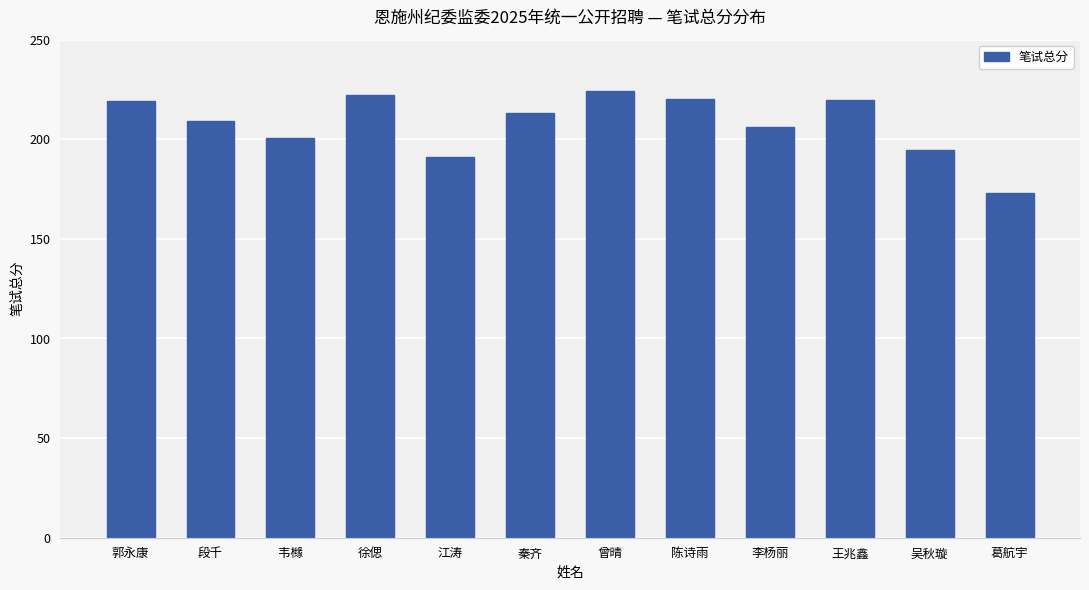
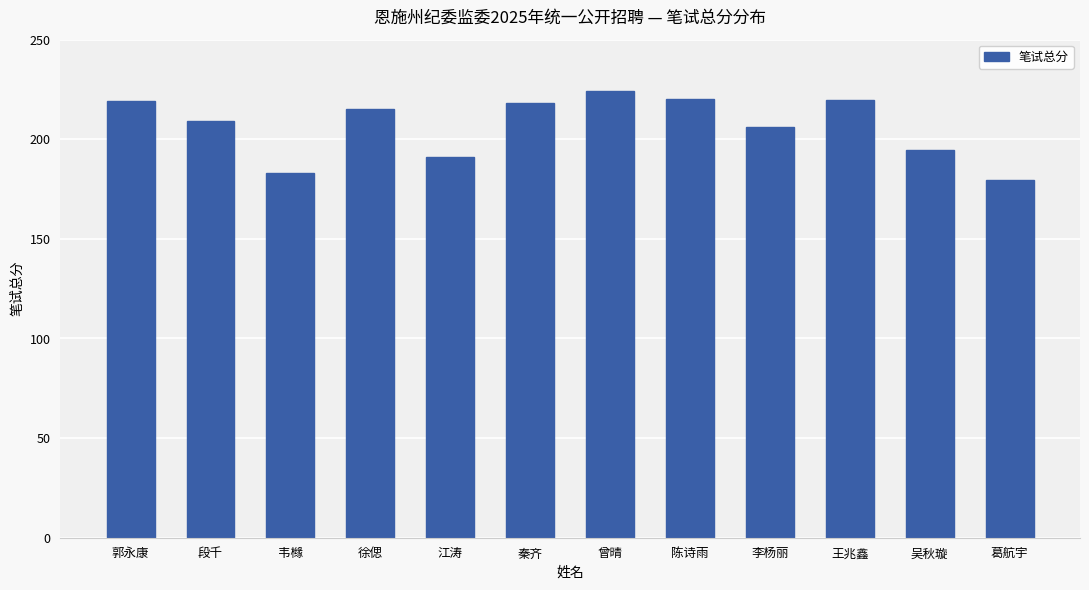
韦橼: 201 -> 183
徐偲: 222 -> 215
秦齐: 213 -> 218
葛航宇: 173 -> 180
